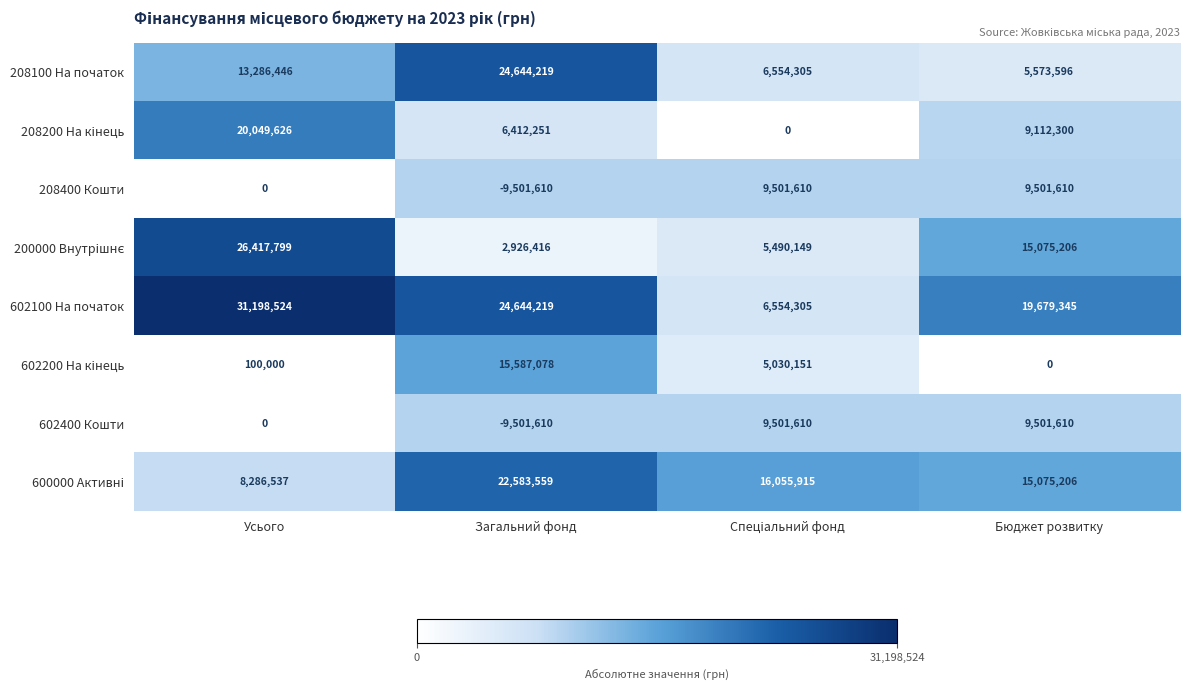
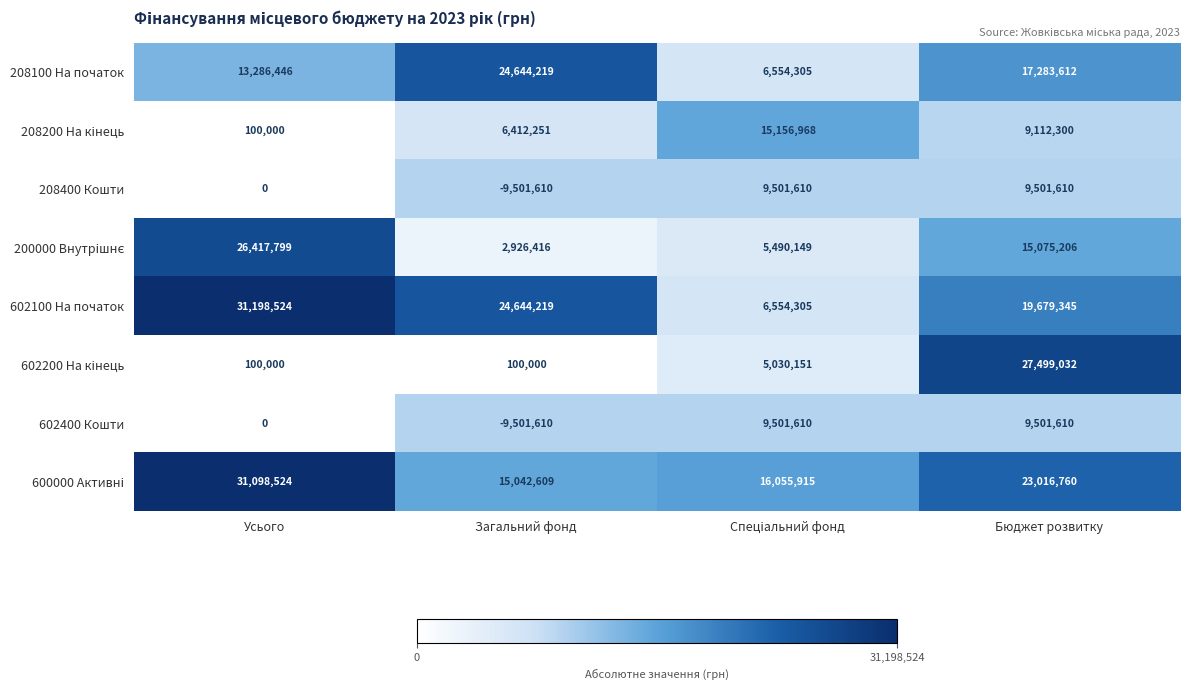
208100 На початок, Бюджет розвитку: 5,573,596 -> 17,283,612
208200 На кінець, Усього: 20,049,626 -> 100,000
208200 На кінець, Спеціальний фонд: 0 -> 15,156,968
602200 На кінець, Загальний фонд: 15,587,078 -> 100,000
602200 На кінець, Бюджет розвитку: 0 -> 27,499,032
600000 Активні, Усього: 8,286,537 -> 31,098,524
600000 Активні, Загальний фонд: 22,583,559 -> 15,042,609
600000 Активні, Бюджет розвитку: 15,075,206 -> 23,016,760
